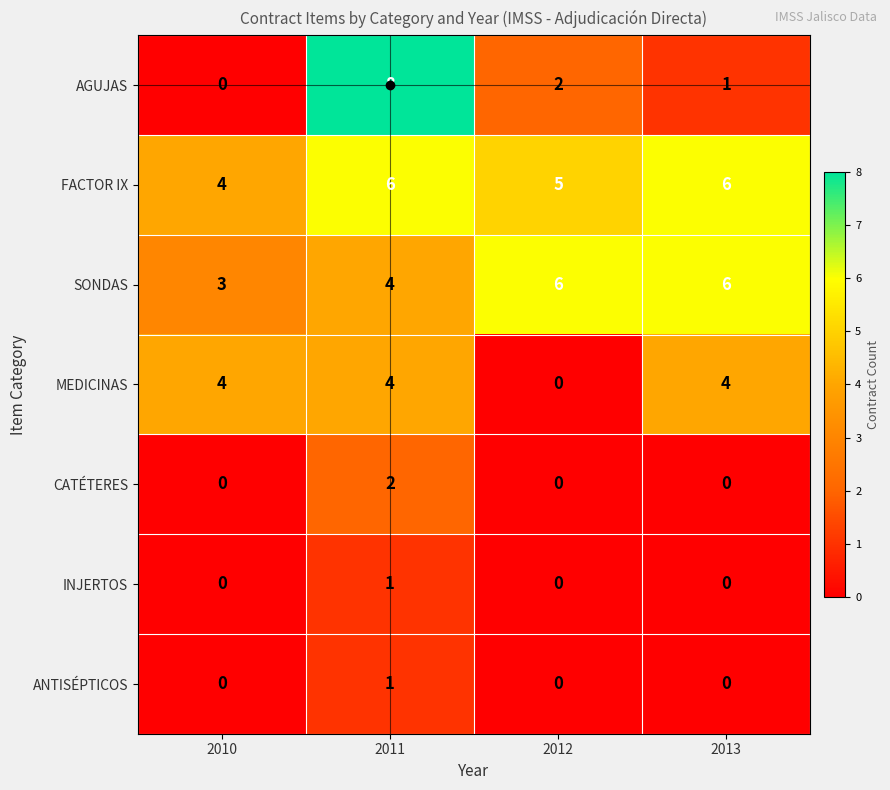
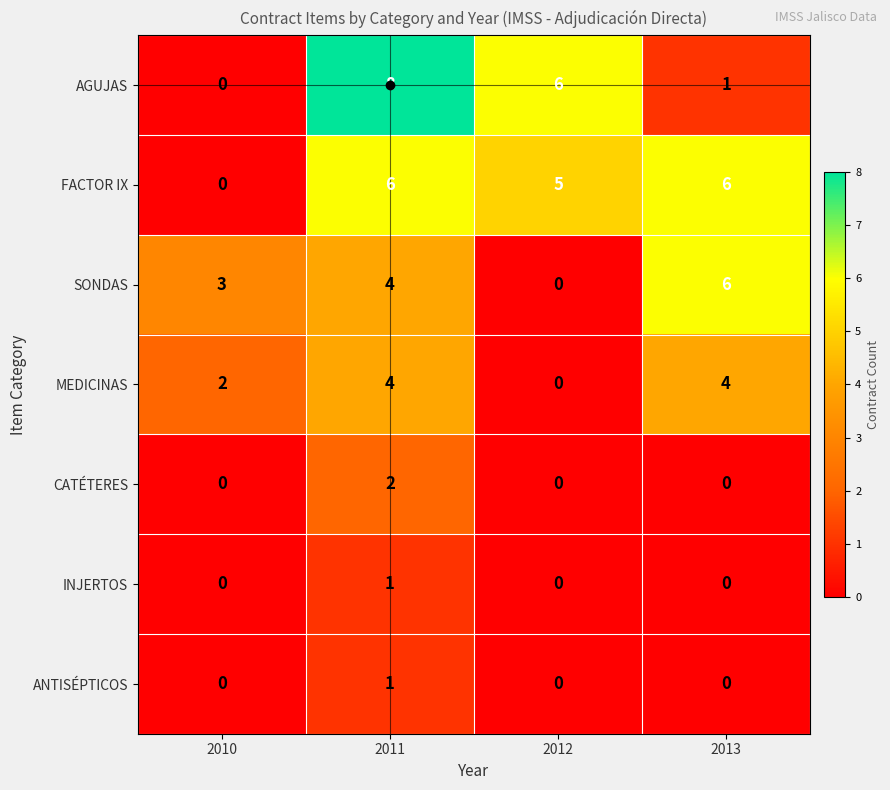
AGUJAS, 2012: 2 -> 6
FACTOR IX, 2010: 4 -> 0
SONDAS, 2012: 6 -> 0
MEDICINAS, 2010: 4 -> 2
